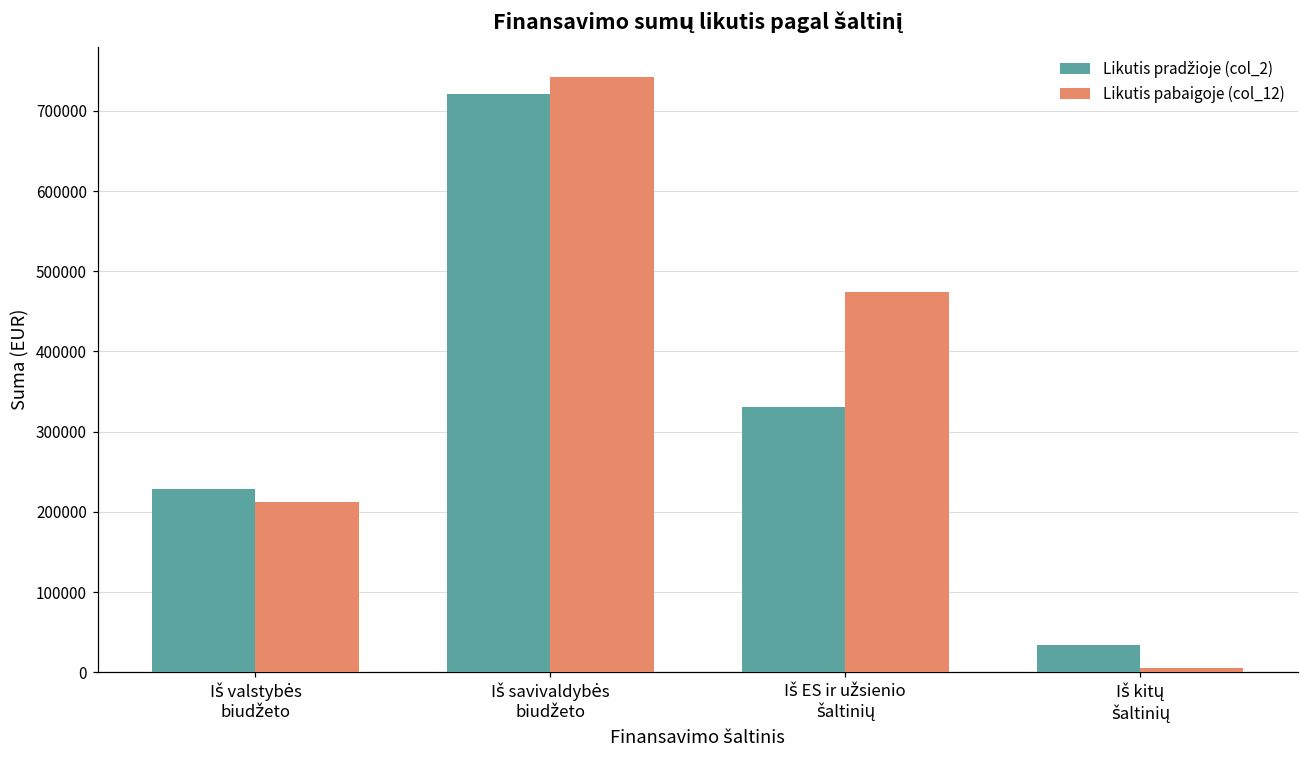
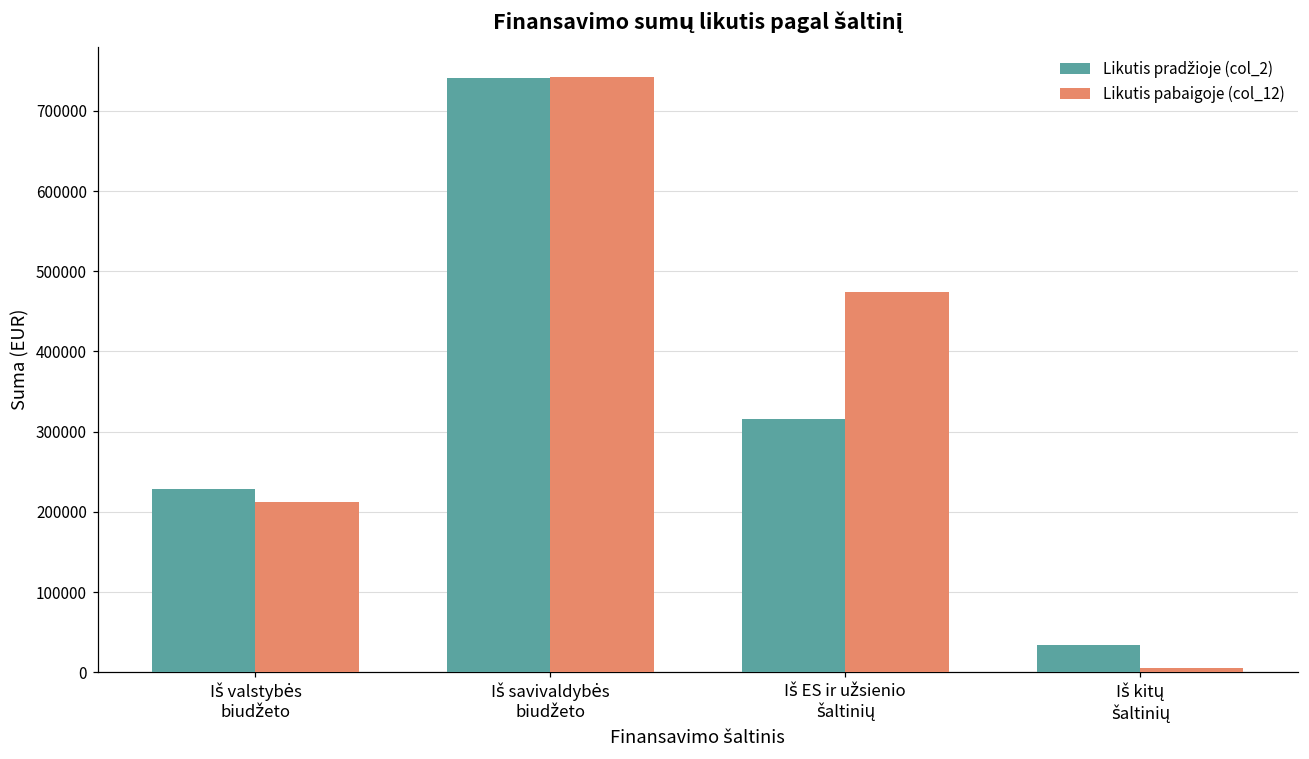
Likutis pradžioje (col_2), Iš savivaldybės biudžeto: 720000 -> 740000
Likutis pradžioje (col_2), Iš ES ir užsienio šaltinių: 330000 -> 320000
